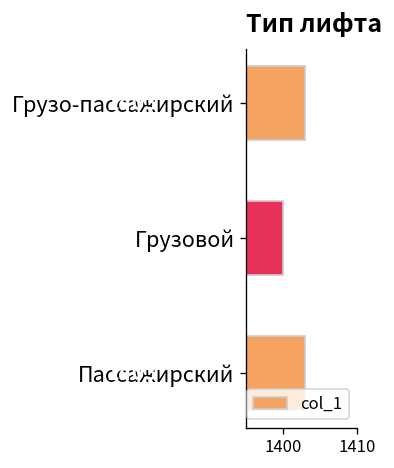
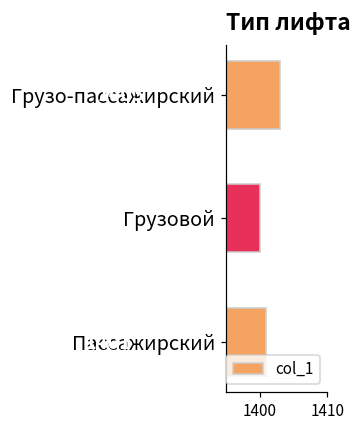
Пассажирский: 1403 -> 1401
